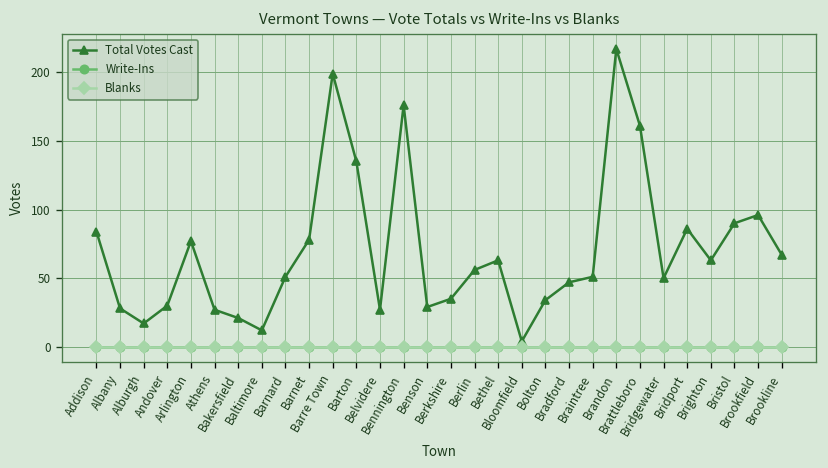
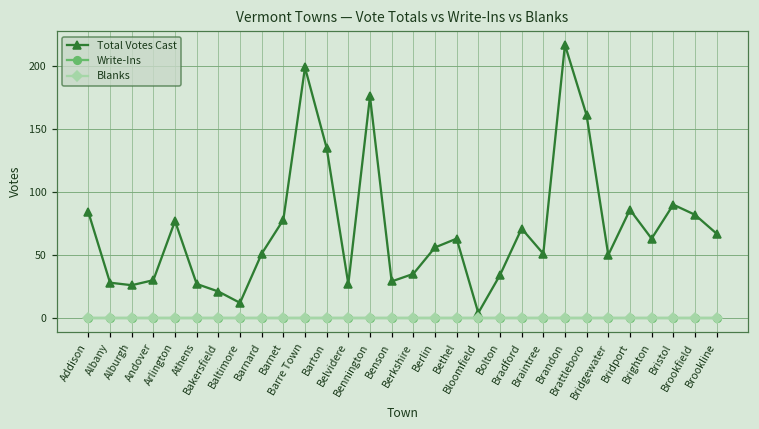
Total Votes Cast, Alburgh: 17 -> 26
Total Votes Cast, Bradford: 47 -> 71
Total Votes Cast, Brookfield: 96 -> 82
